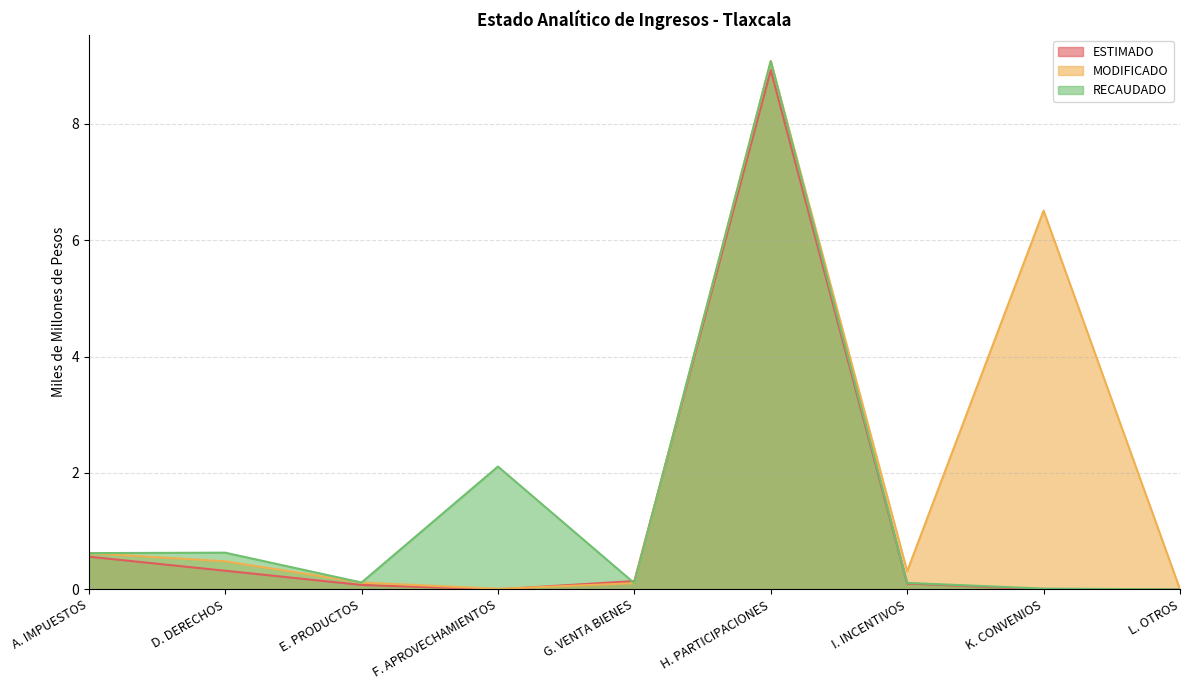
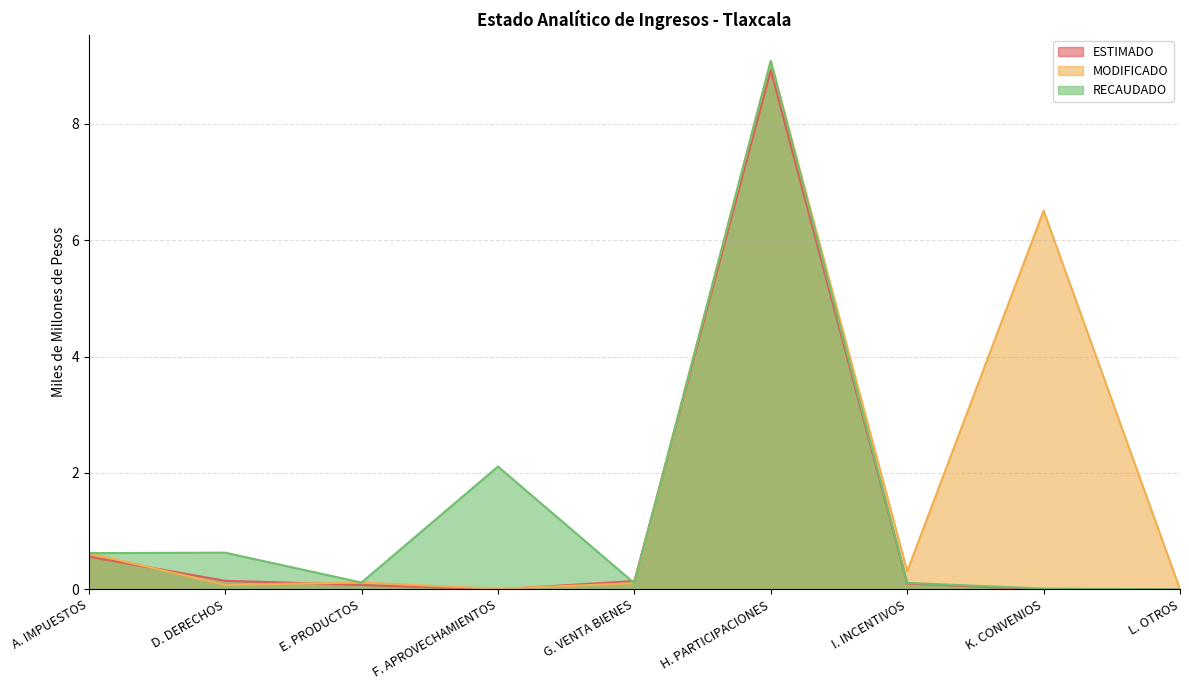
ESTIMADO, D. DERECHOS: 0.3 -> 0.1
MODIFICADO, D. DERECHOS: 0.5 -> 0.1
